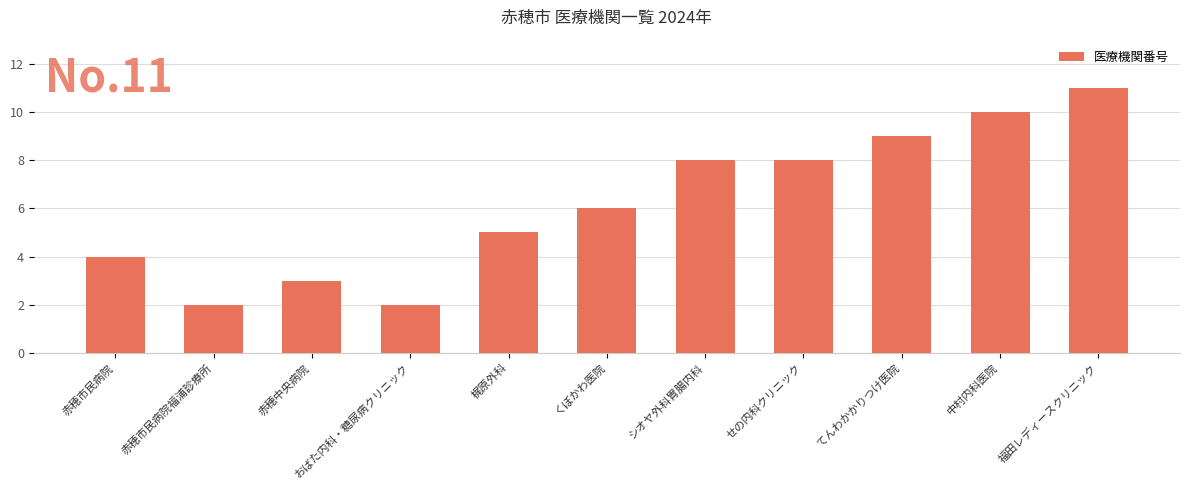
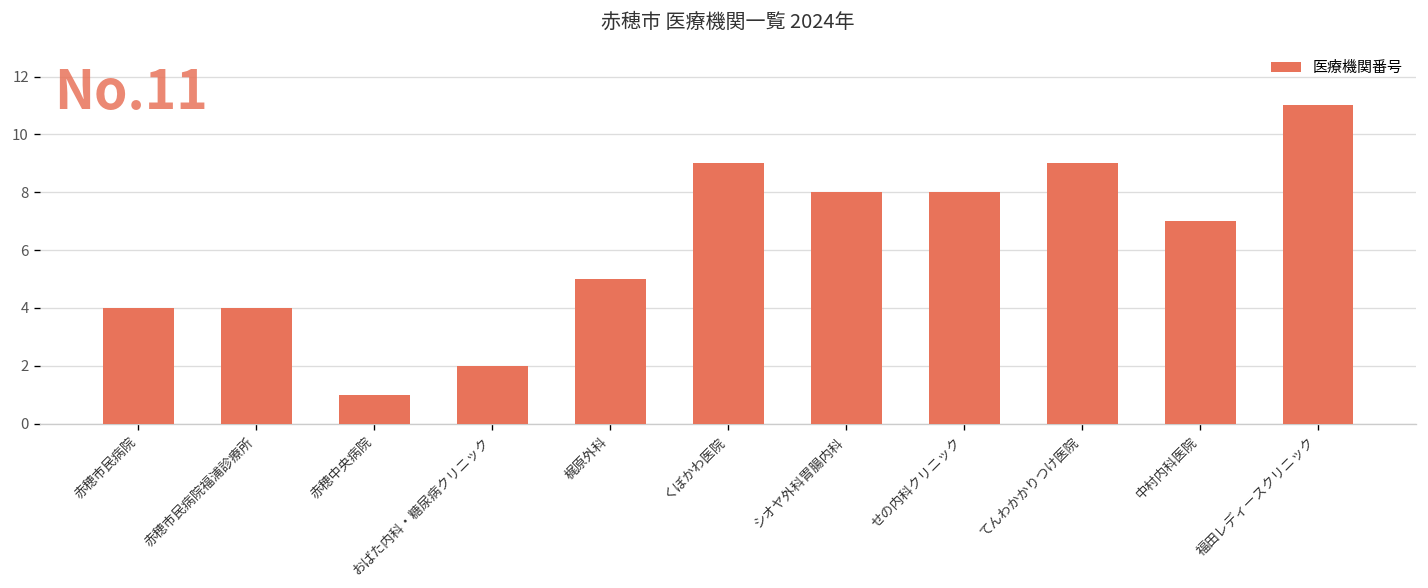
赤穂市民病院福浦診療所: 2 -> 4
赤穂中央病院: 3 -> 1
くぼかわ医院: 6 -> 9
中村内科医院: 10 -> 7
